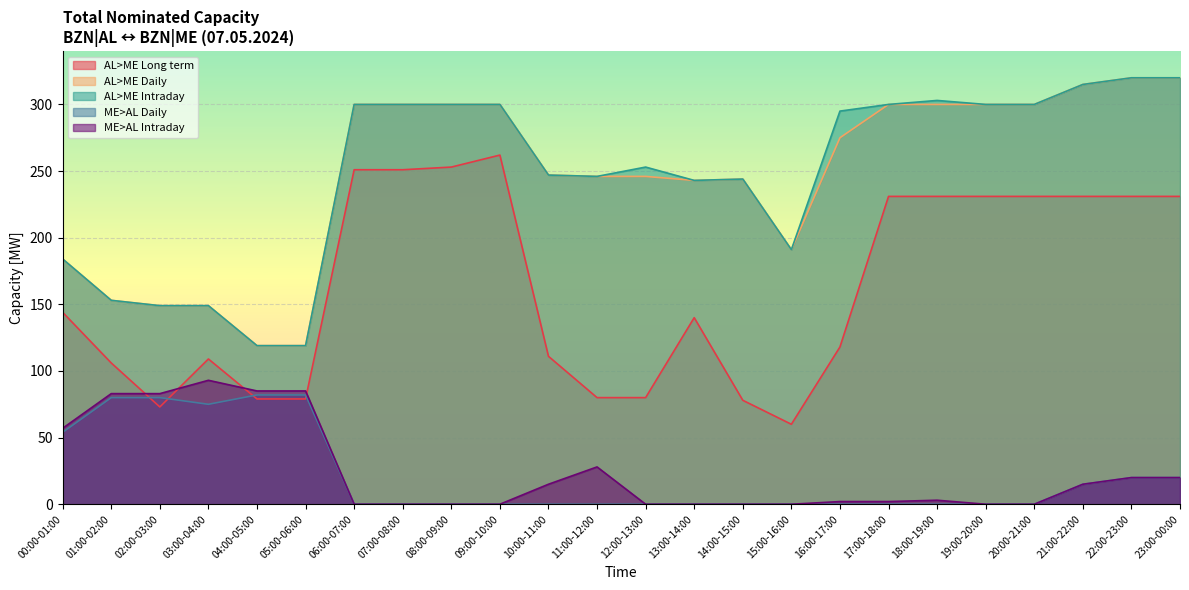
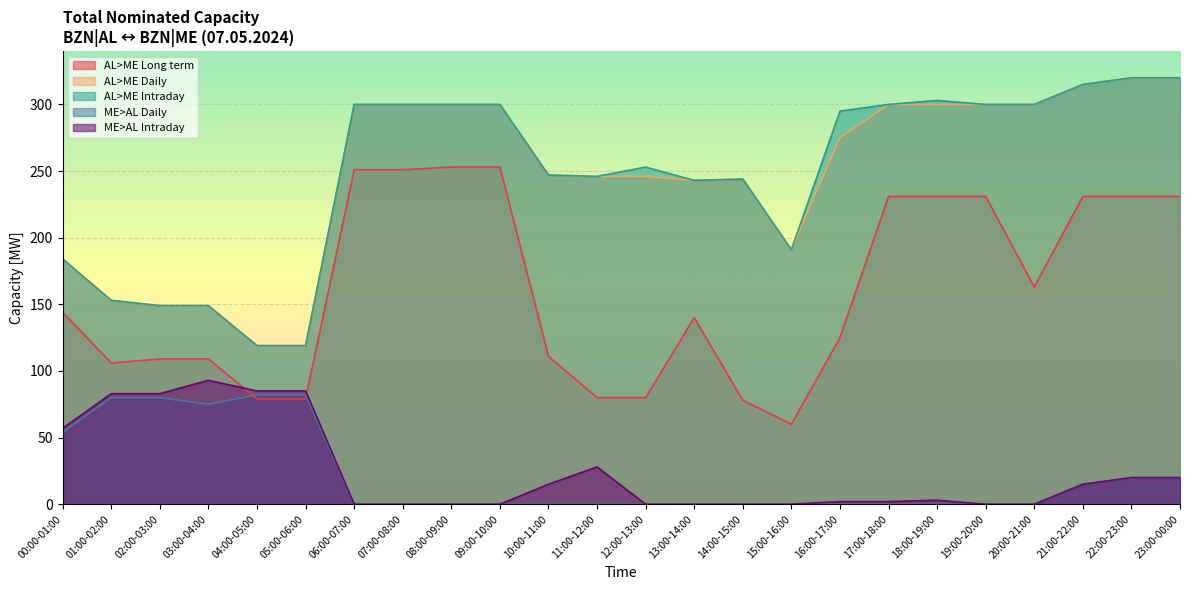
AL>ME Long term, 02:00-03:00: 73 -> 109
AL>ME Long term, 09:00-10:00: 262 -> 253
AL>ME Long term, 16:00-17:00: 118 -> 125
AL>ME Long term, 20:00-21:00: 231 -> 163
